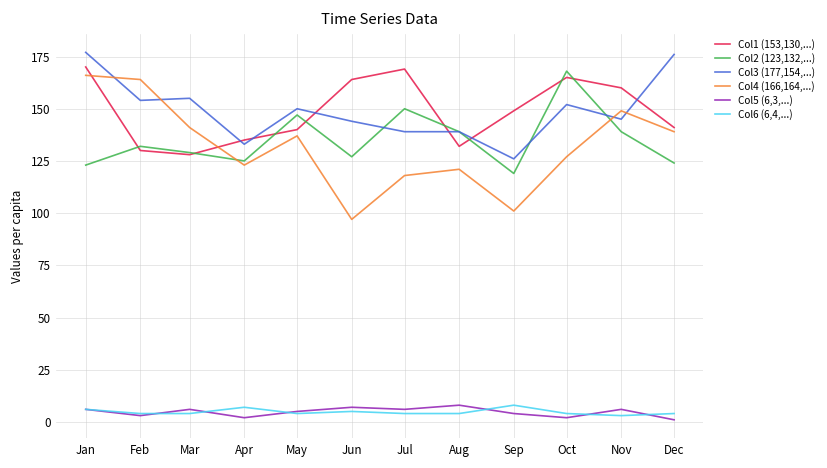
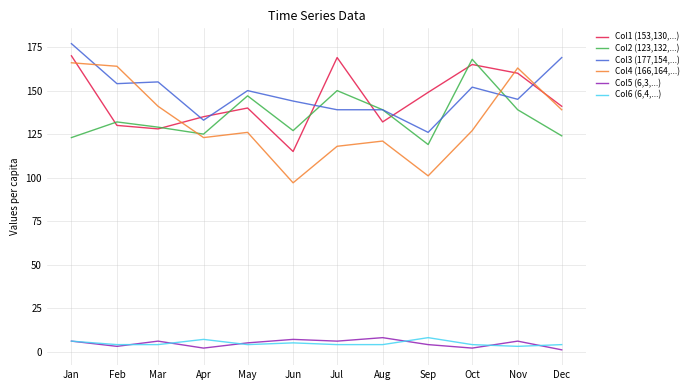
Col4 (166,164,...), May: 137 -> 126
Col1 (153,130,...), Jun: 164 -> 115
Col4 (166,164,...), Nov: 149 -> 163
Col3 (177,154,...), Dec: 176 -> 169
